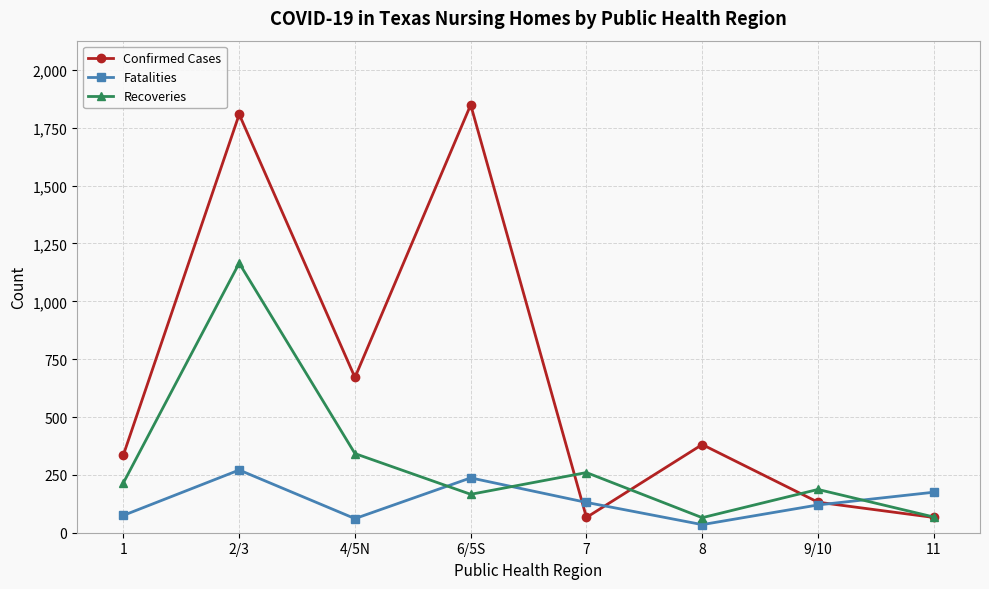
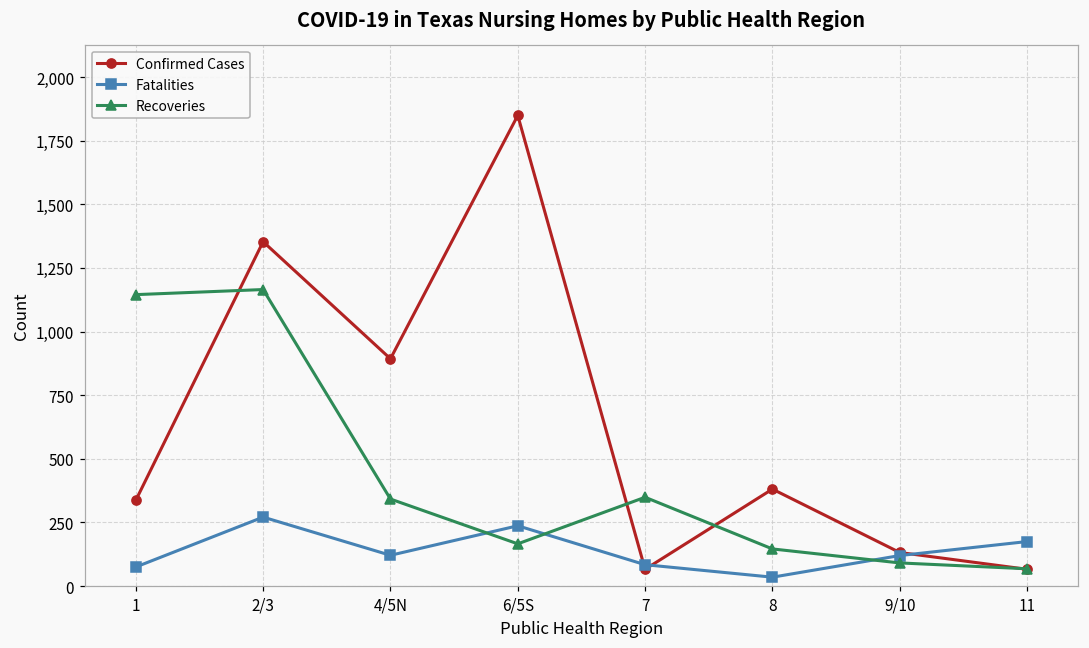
Recoveries, 1: 220 -> 1,150
Confirmed Cases, 2/3: 1,810 -> 1,350
Confirmed Cases, 4/5N: 670 -> 890
Fatalities, 4/5N: 60 -> 120
Fatalities, 7: 130 -> 80
Recoveries, 7: 260 -> 350
Recoveries, 8: 70 -> 150
Recoveries, 9/10: 190 -> 90
